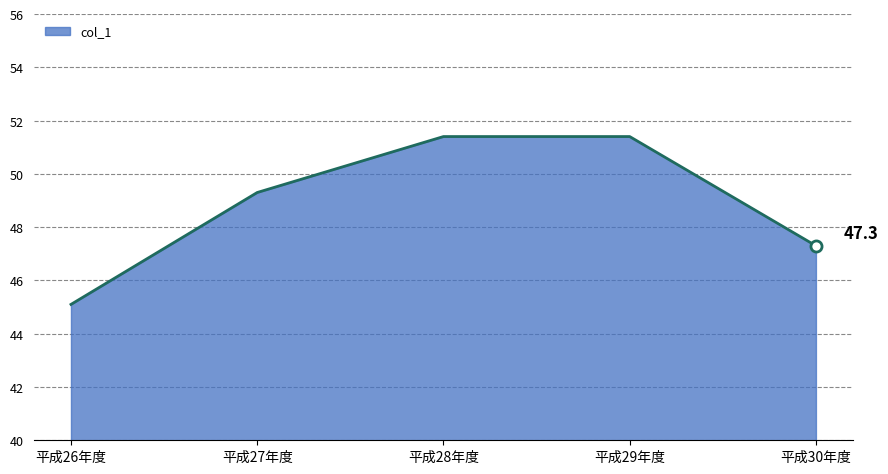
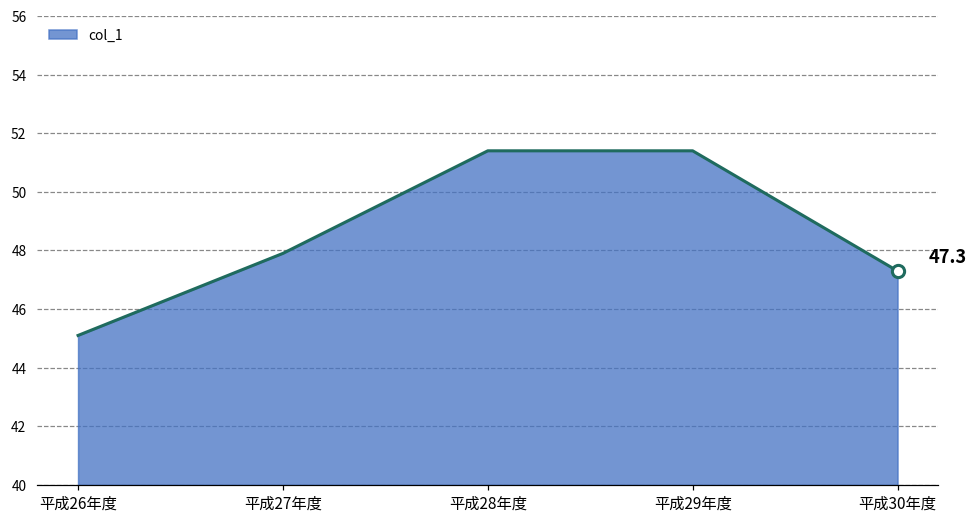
col_1, 平成27年度: 49.3 -> 47.9
